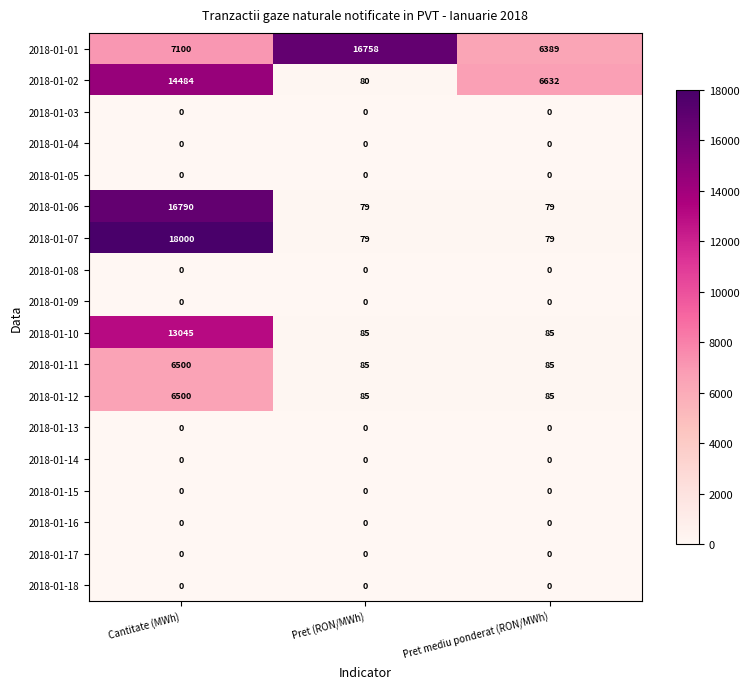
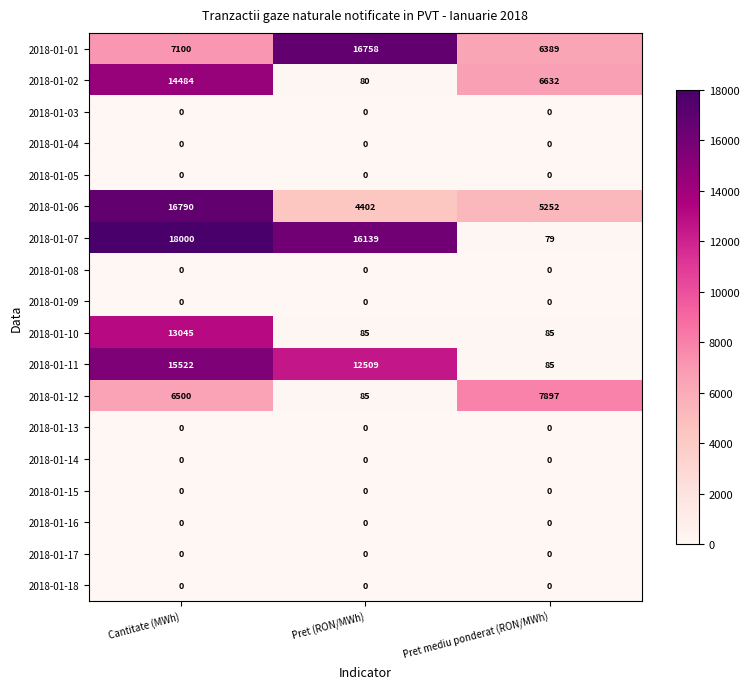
2018-01-06, Pret (RON/MWh): 79 -> 4402
2018-01-06, Pret mediu ponderat (RON/MWh): 79 -> 5252
2018-01-07, Pret (RON/MWh): 79 -> 16139
2018-01-11, Cantitate (MWh): 6500 -> 15522
2018-01-11, Pret (RON/MWh): 85 -> 12509
2018-01-12, Pret mediu ponderat (RON/MWh): 85 -> 7897
